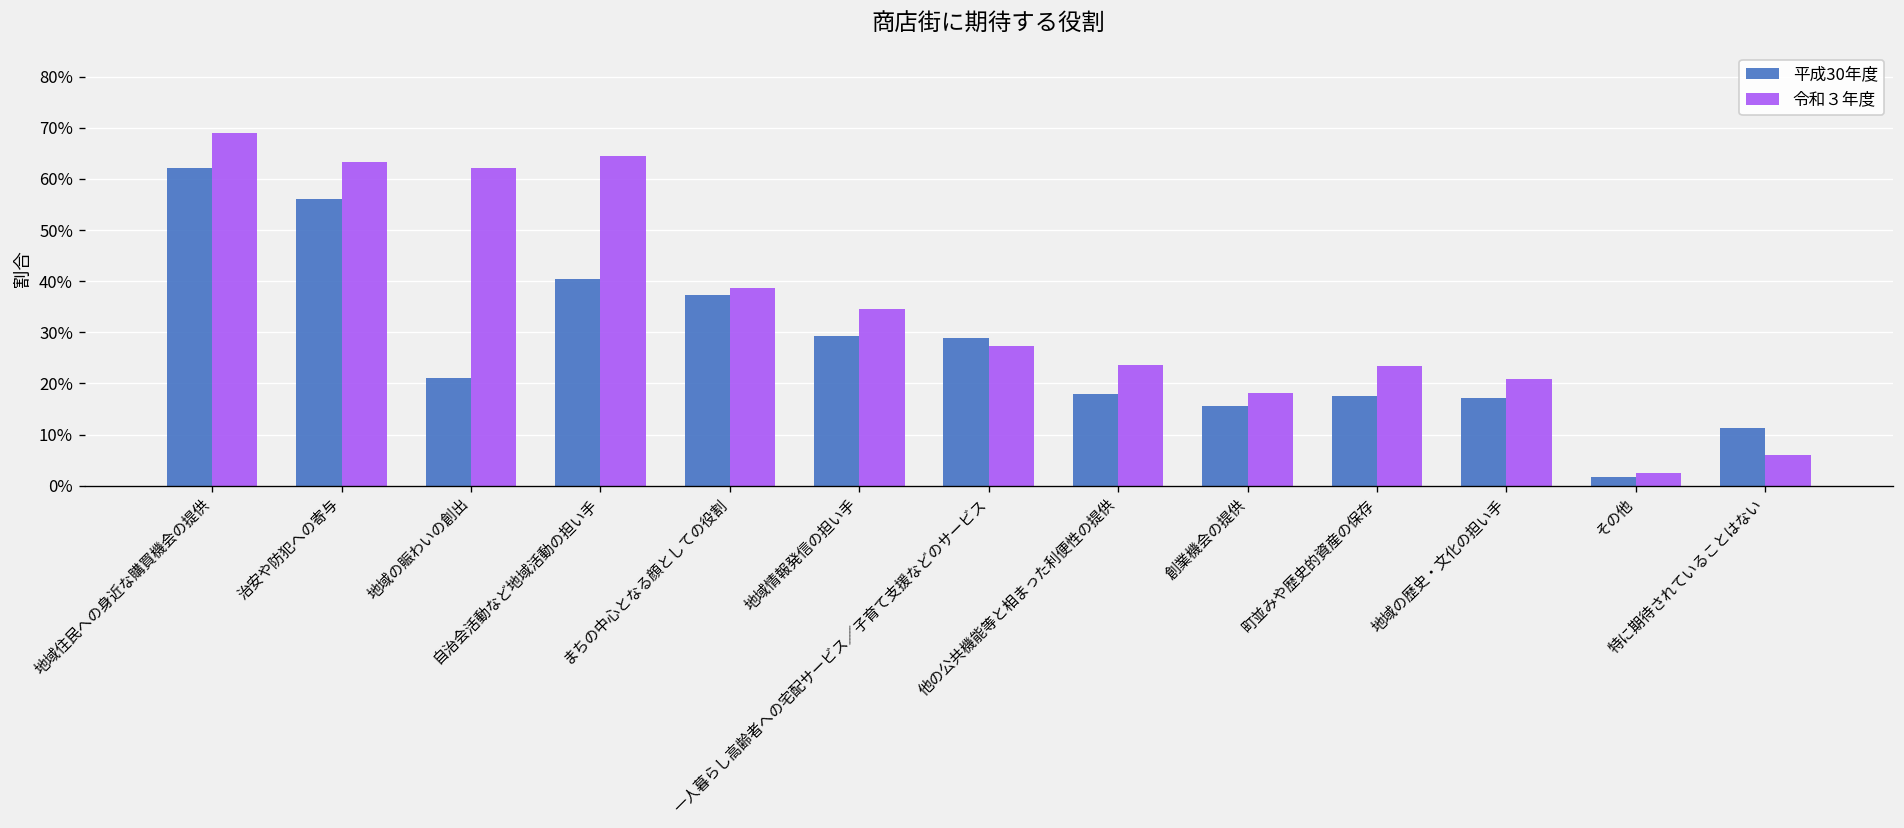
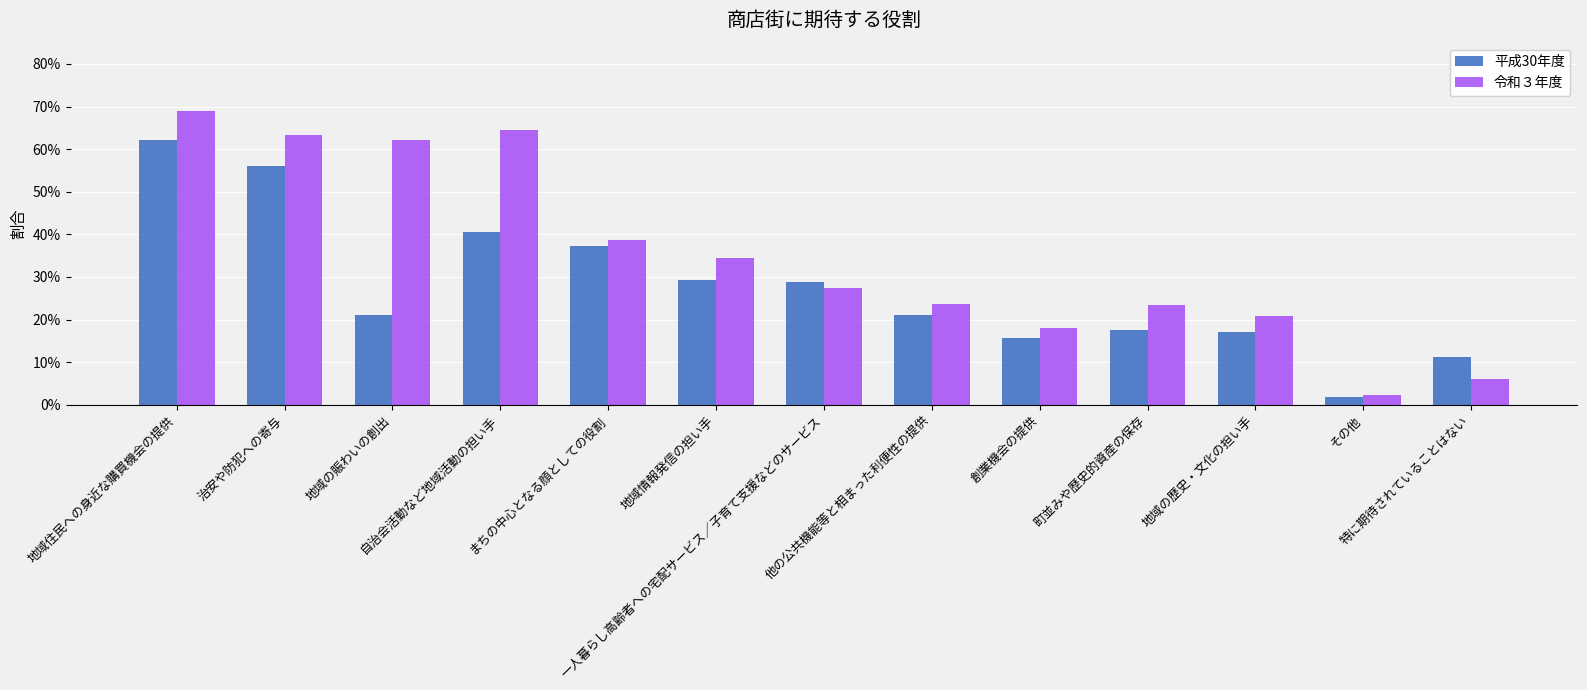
平成30年度, 他の公共機能等と相まった利便性の提供: 18% -> 21%
